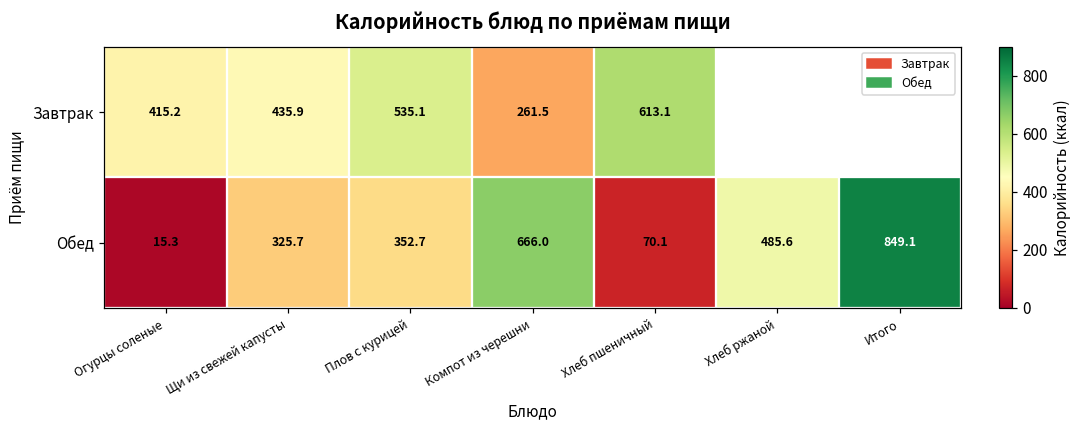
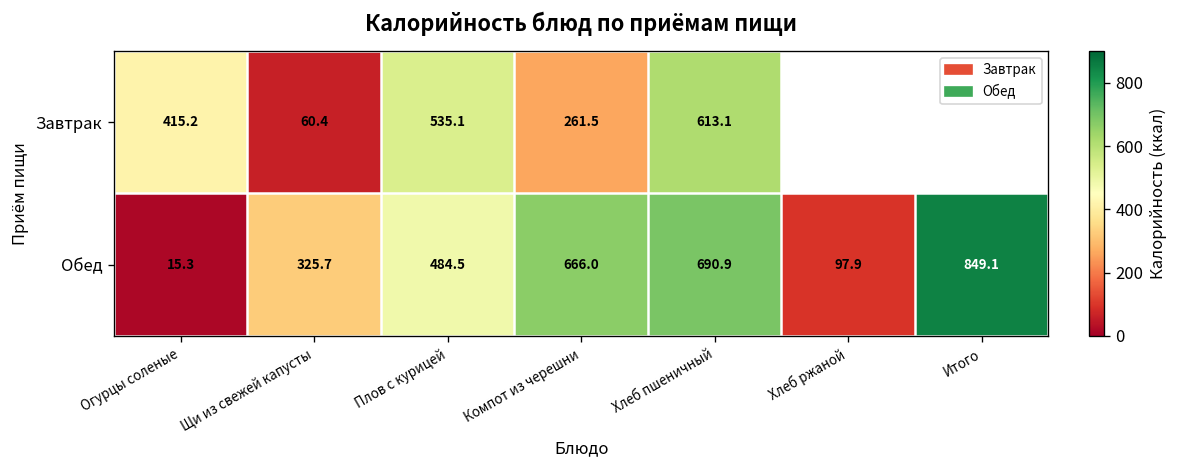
Завтрак, Щи из свежей капусты: 435.9 -> 60.4
Обед, Плов с курицей: 352.7 -> 484.5
Обед, Хлеб пшеничный: 70.1 -> 690.9
Обед, Хлеб ржаной: 485.6 -> 97.9
